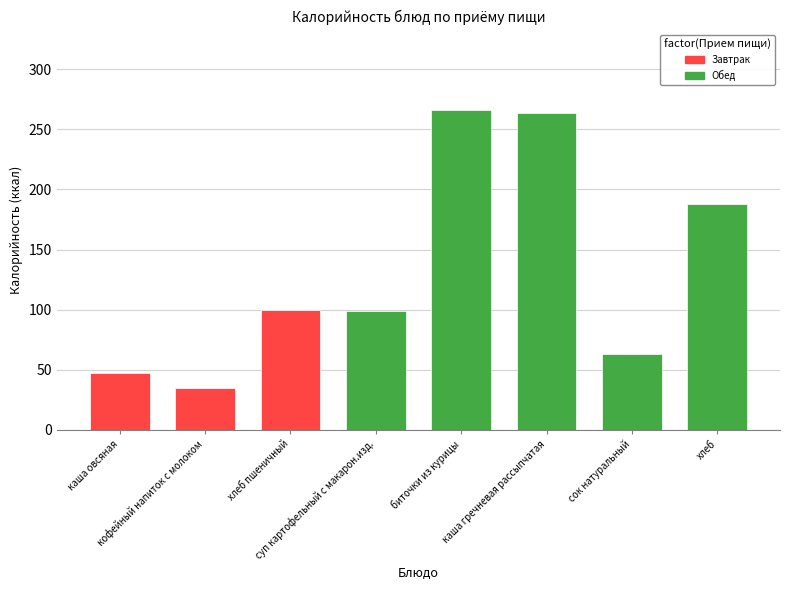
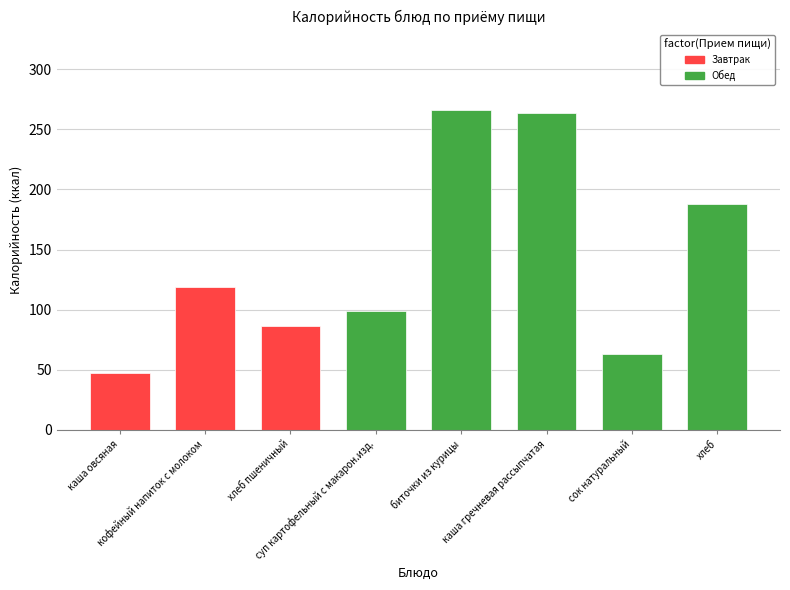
кофейный напиток с молоком: 34 -> 119
хлеб пшеничный: 100 -> 86
